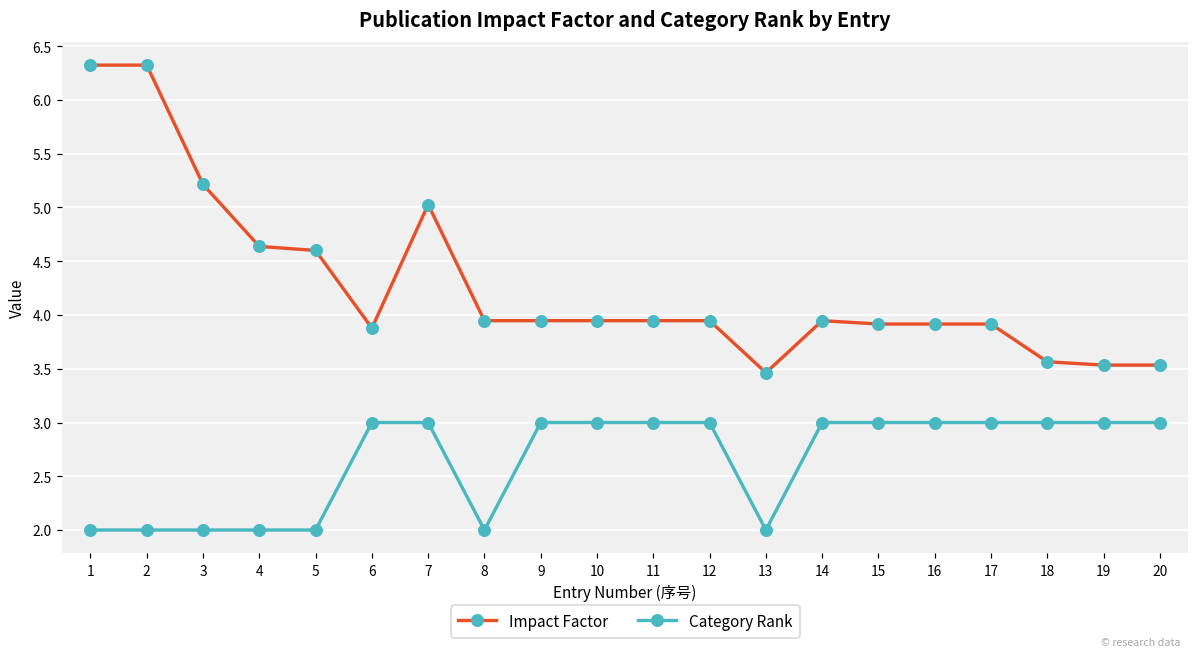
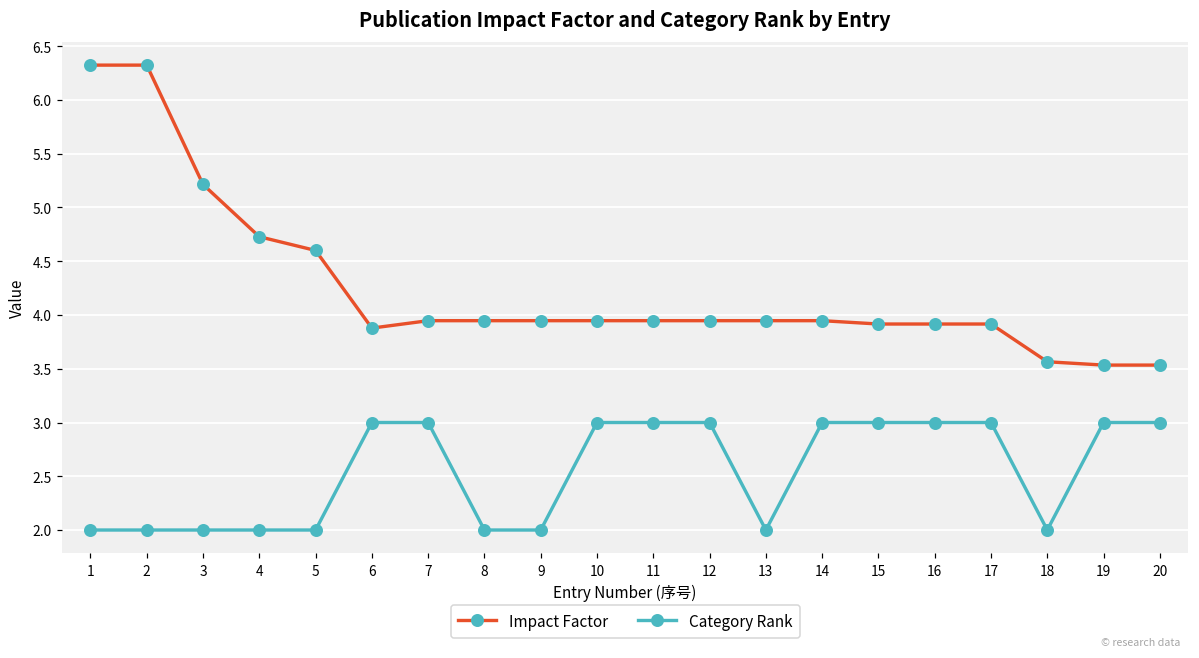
Impact Factor, 4: 4.6 -> 4.7
Impact Factor, 7: 5.0 -> 3.9
Category Rank, 9: 3 -> 2
Impact Factor, 13: 3.5 -> 3.9
Category Rank, 18: 3 -> 2
